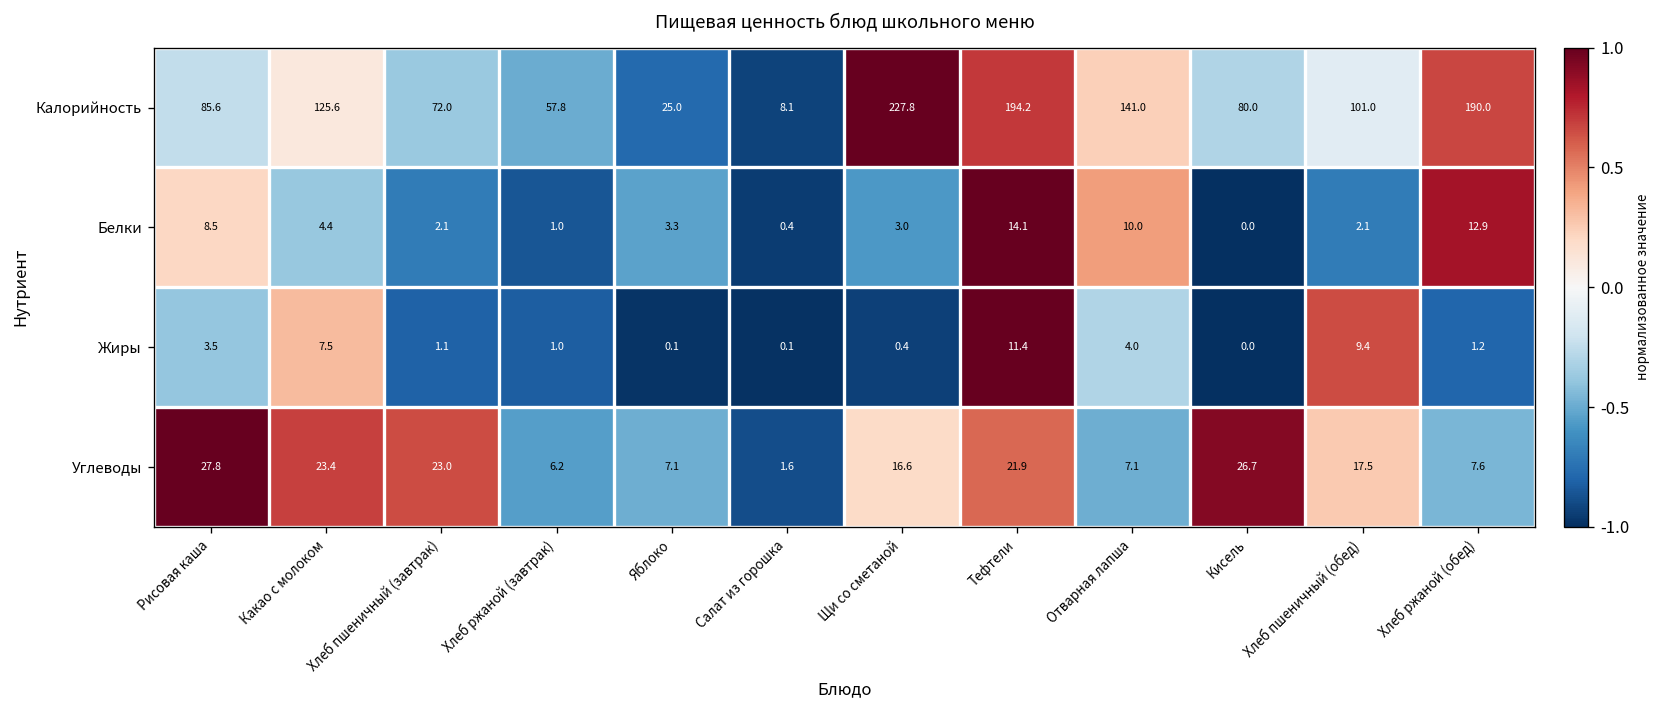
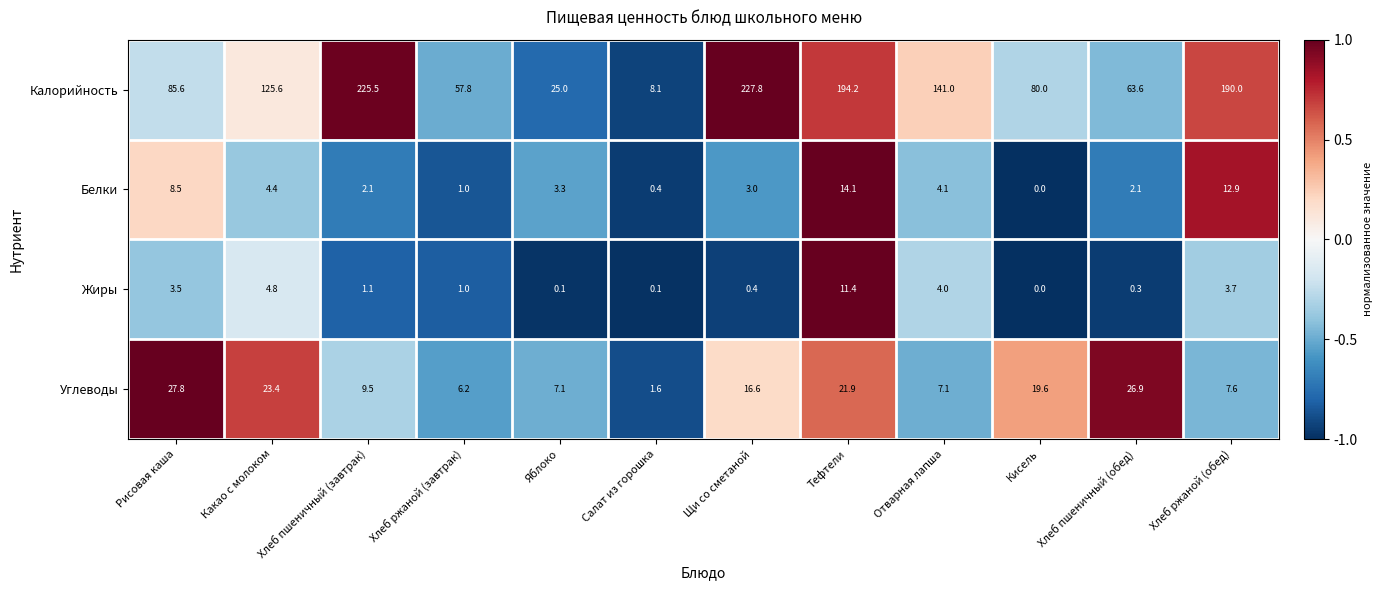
Калорийность, Хлеб пшеничный (завтрак): 72.0 -> 225.5
Калорийность, Хлеб пшеничный (обед): 101.0 -> 63.6
Белки, Отварная лапша: 10.0 -> 4.1
Жиры, Какао с молоком: 7.5 -> 4.8
Жиры, Хлеб пшеничный (обед): 9.4 -> 0.3
Жиры, Хлеб ржаной (обед): 1.2 -> 3.7
Углеводы, Хлеб пшеничный (завтрак): 23.0 -> 9.5
Углеводы, Кисель: 26.7 -> 19.6
Углеводы, Хлеб пшеничный (обед): 17.5 -> 26.9
